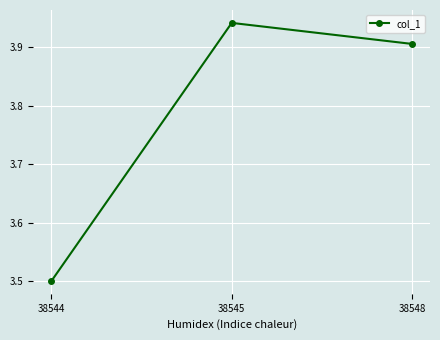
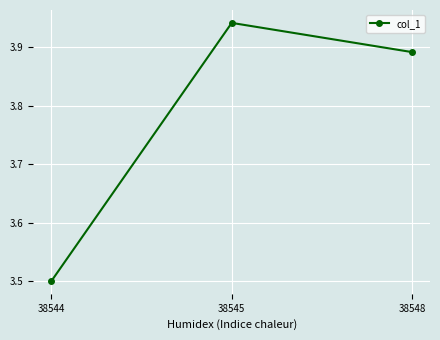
38548: 3.91 -> 3.89
